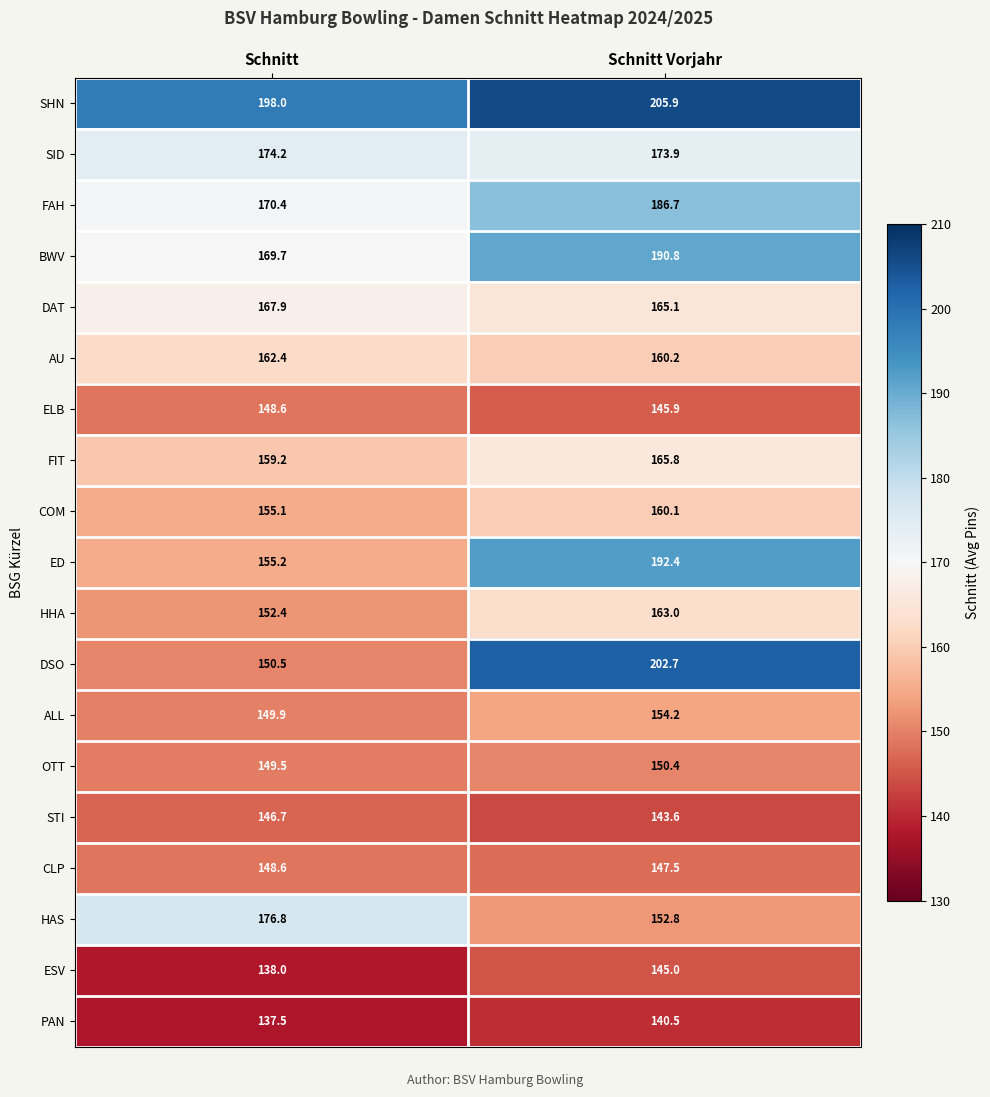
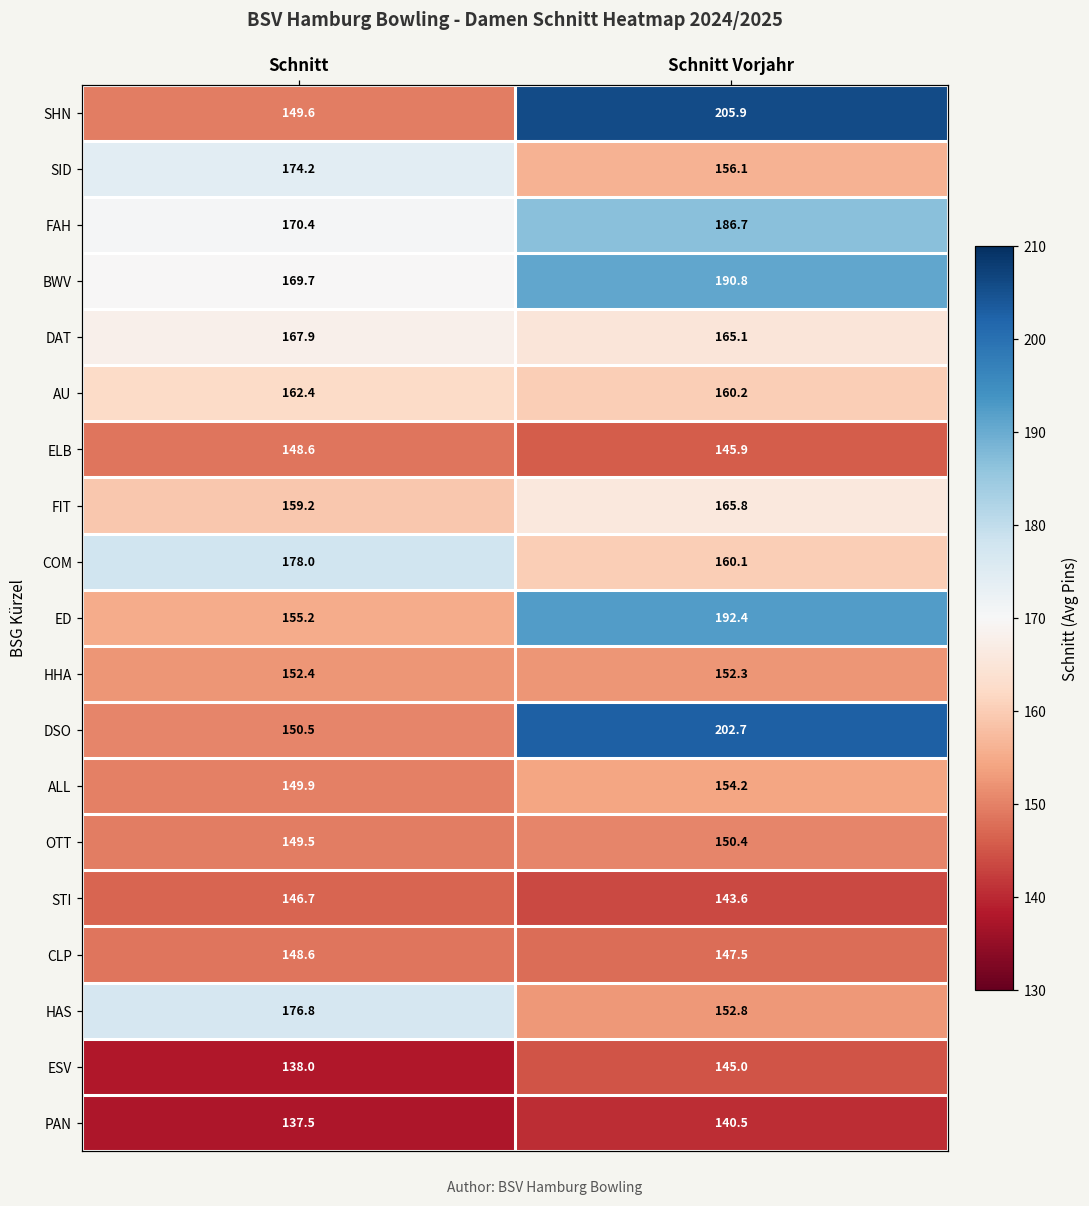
SHN, Schnitt: 198.0 -> 149.6
SID, Schnitt Vorjahr: 173.9 -> 156.1
COM, Schnitt: 155.1 -> 178.0
HHA, Schnitt Vorjahr: 163.0 -> 152.3
